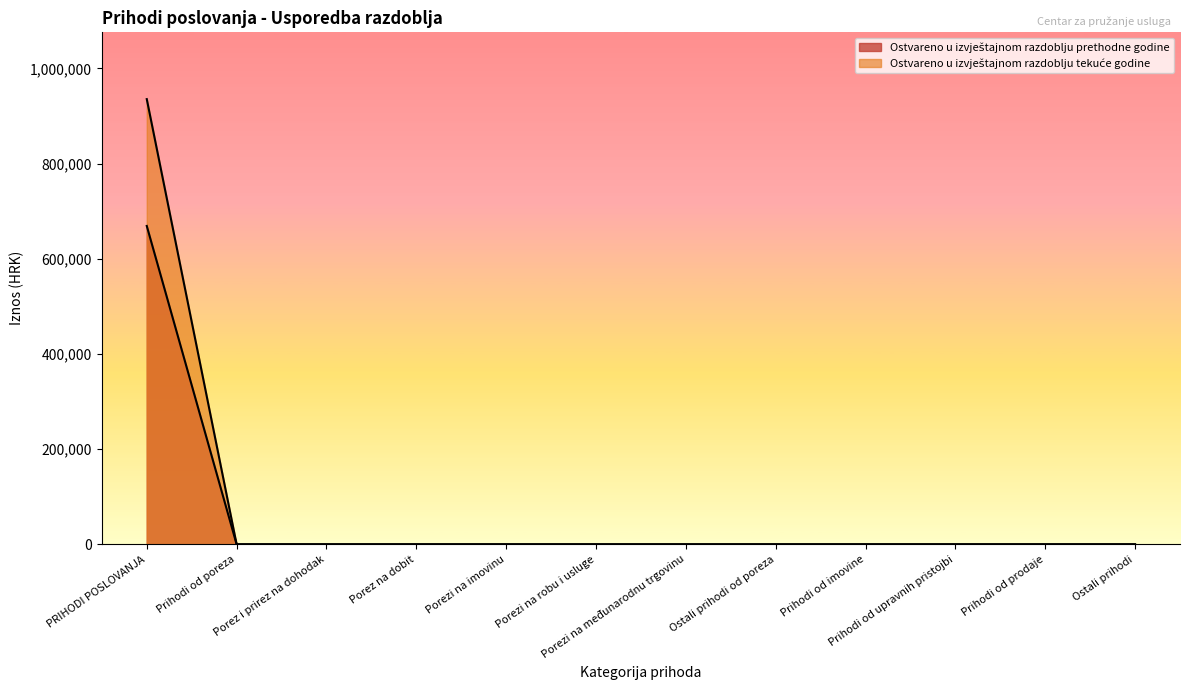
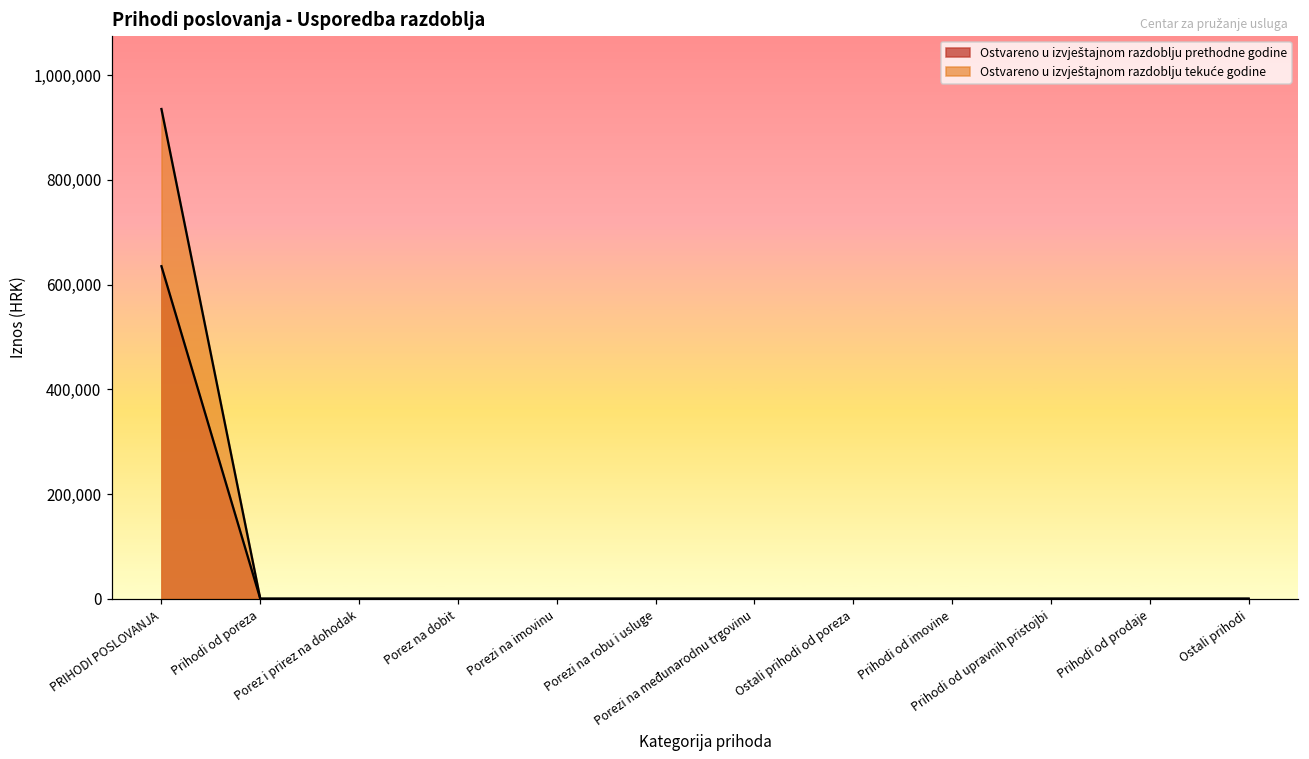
Ostvareno u izvještajnom razdoblju prethodne godine, PRIHODI POSLOVANJA: 670,000 -> 640,000
